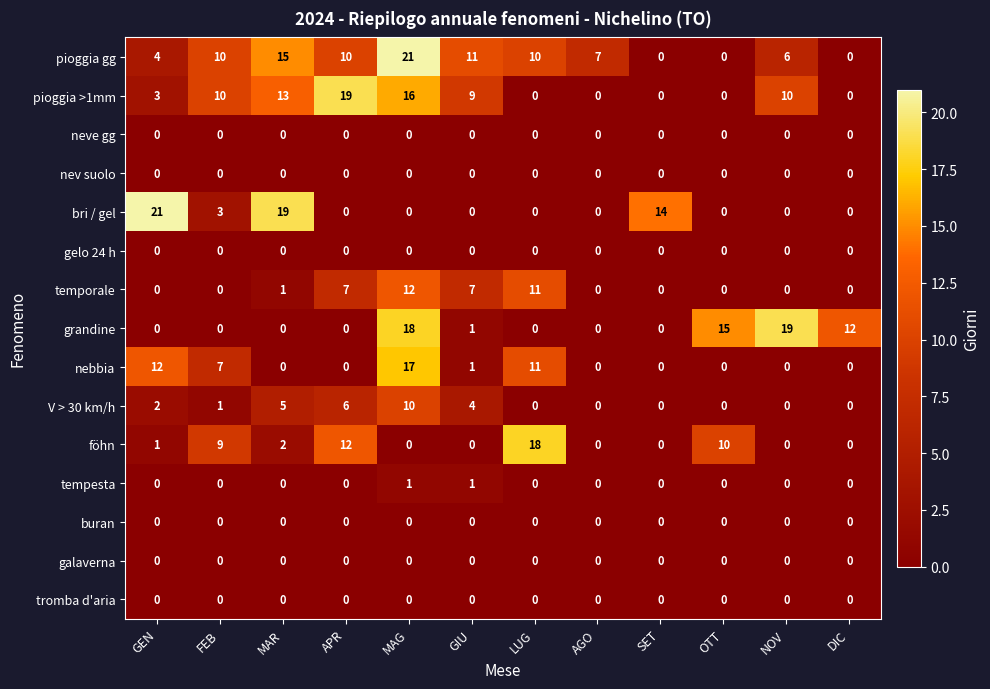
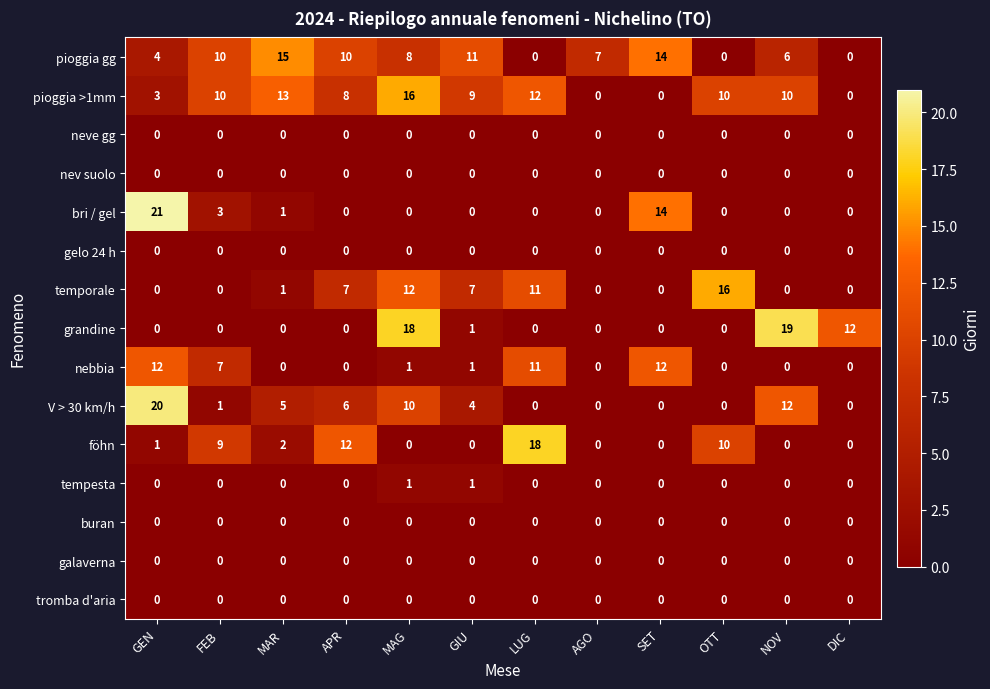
pioggia gg, MAG: 21 -> 8
pioggia gg, LUG: 10 -> 0
pioggia gg, SET: 0 -> 14
pioggia >1mm, APR: 19 -> 8
pioggia >1mm, LUG: 0 -> 12
pioggia >1mm, OTT: 0 -> 10
bri / gel, MAR: 19 -> 1
temporale, OTT: 0 -> 16
grandine, OTT: 15 -> 0
nebbia, MAG: 17 -> 1
nebbia, SET: 0 -> 12
V > 30 km/h, GEN: 2 -> 20
V > 30 km/h, NOV: 0 -> 12
